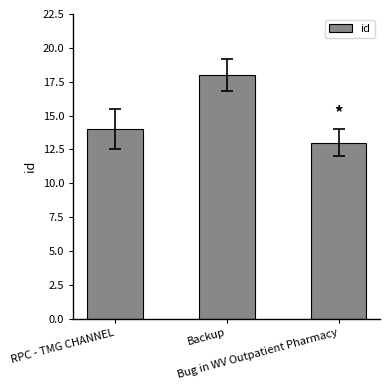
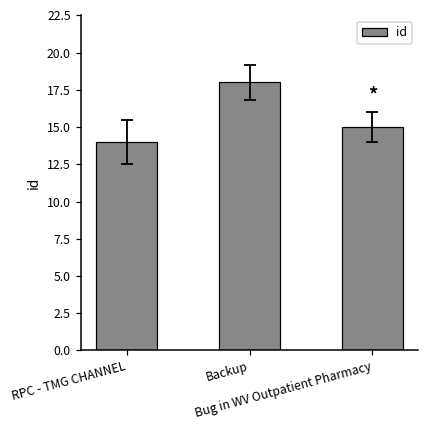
id, Bug in WV Outpatient Pharmacy: 13 -> 15
